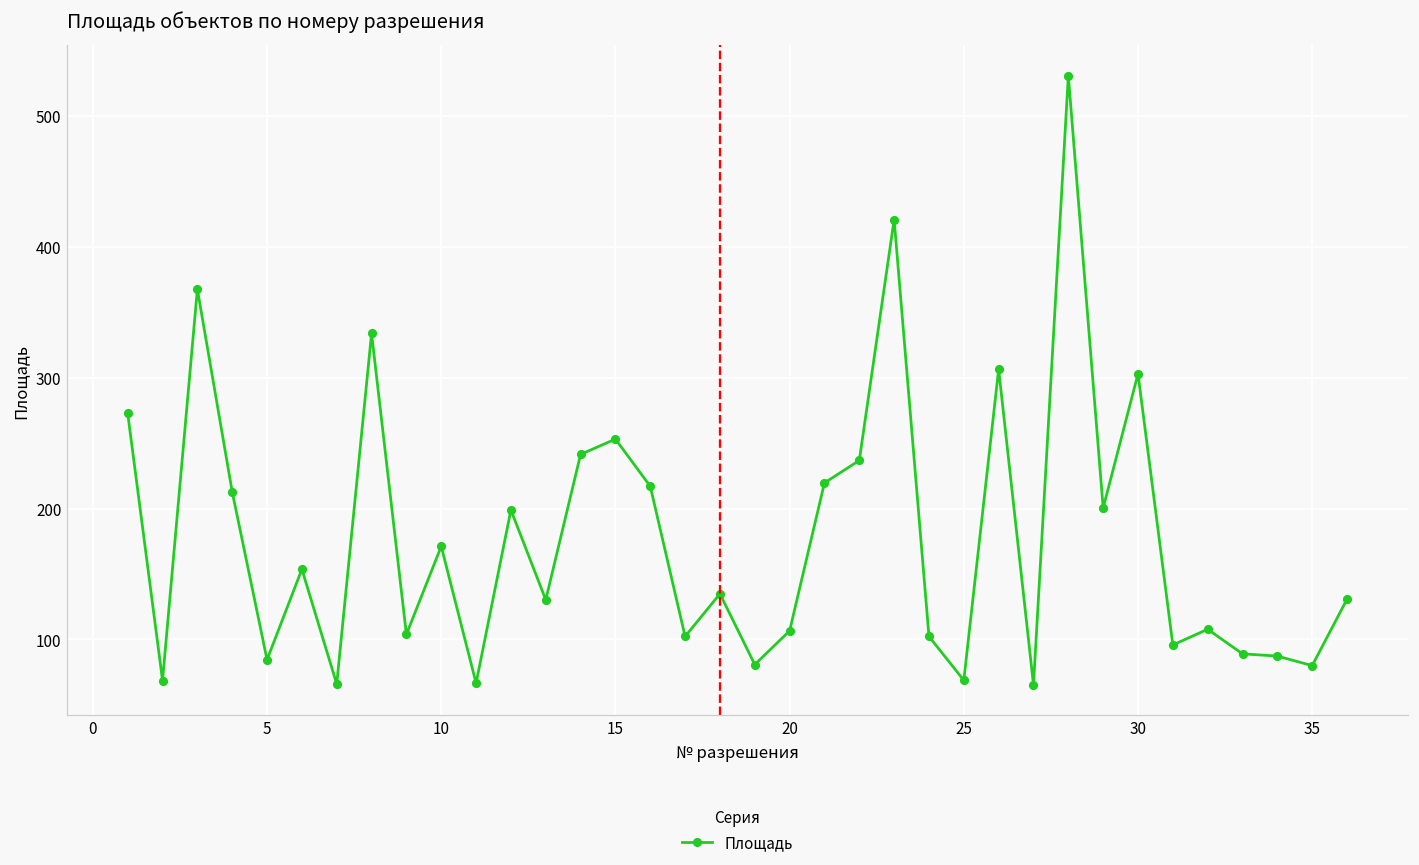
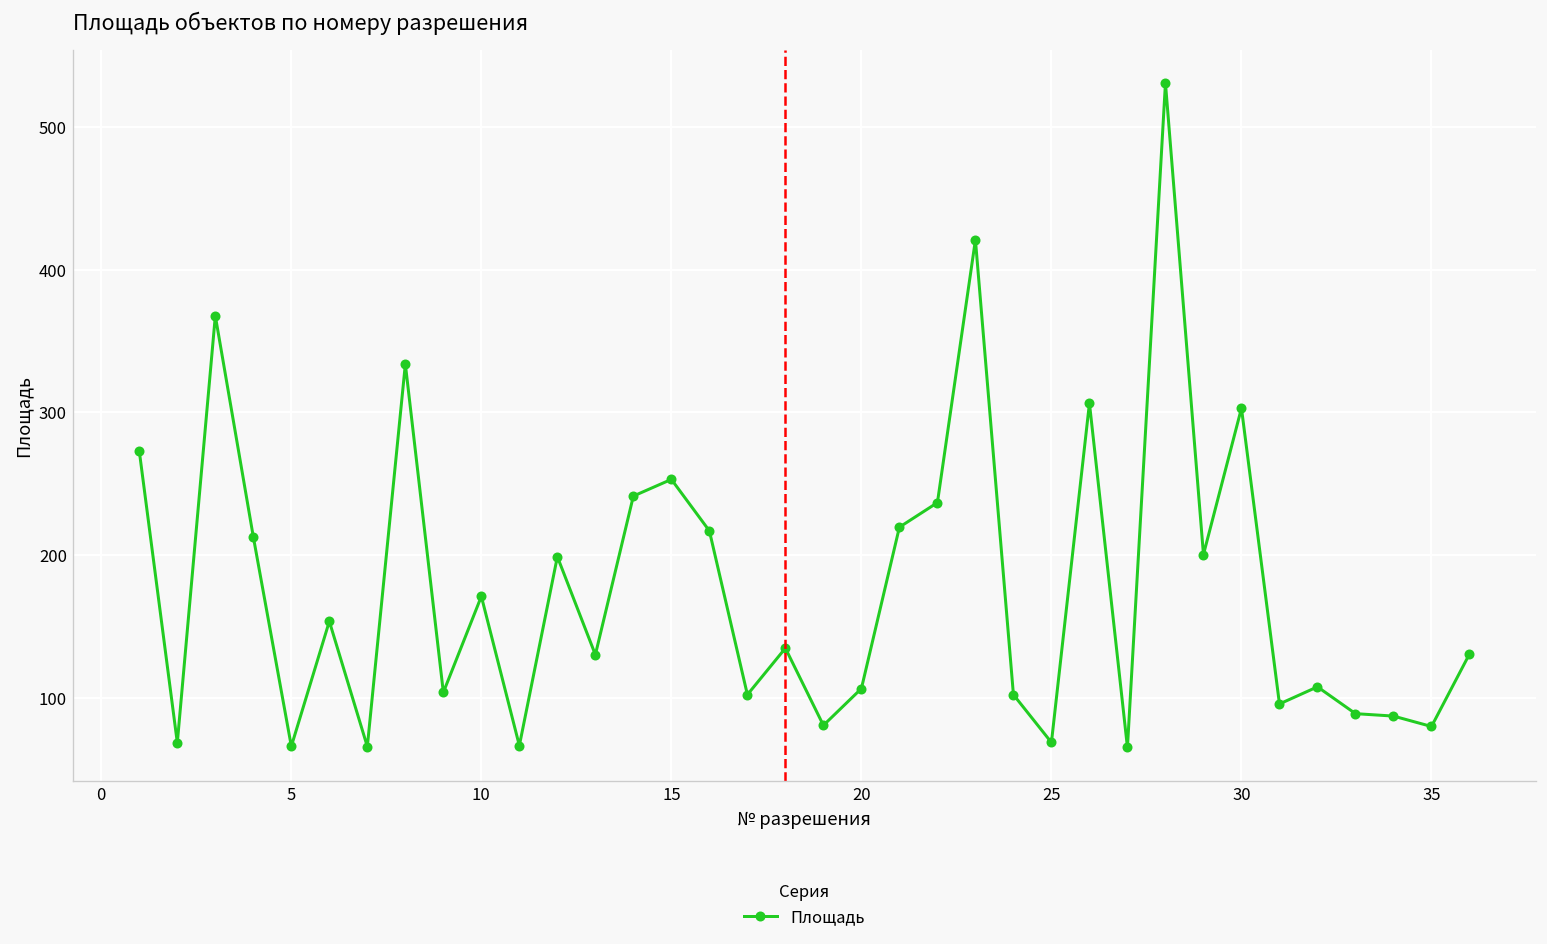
5: 84 -> 66
